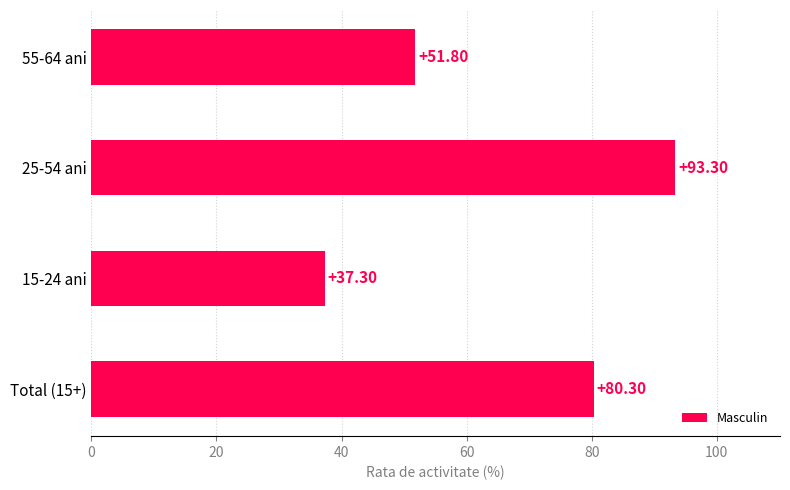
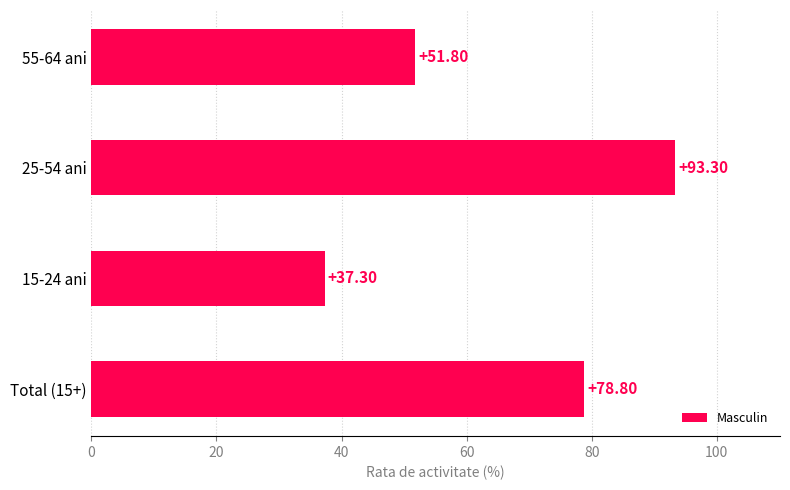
Total (15+): +80.30 -> +78.80
